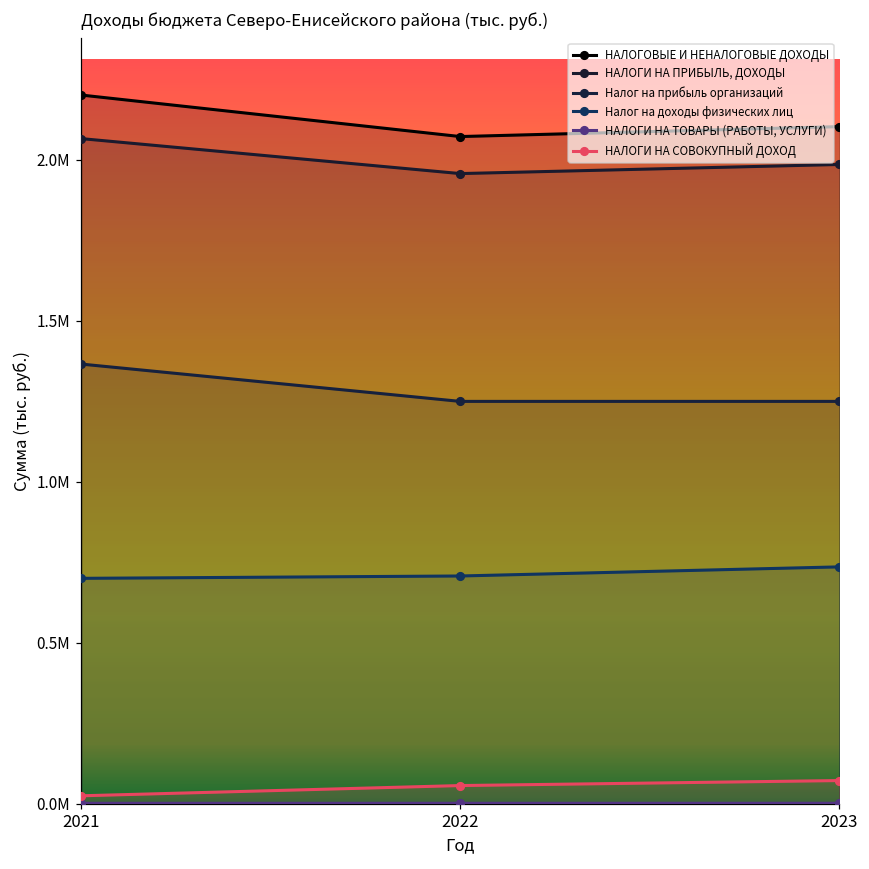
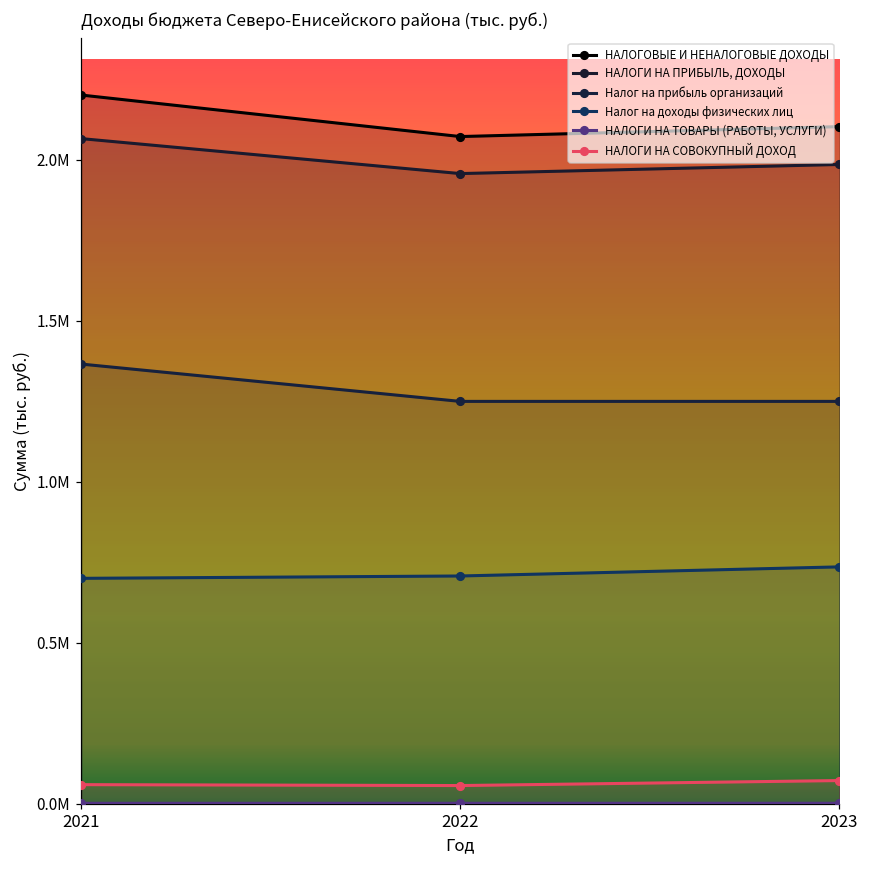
НАЛОГИ НА СОВОКУПНЫЙ ДОХОД, 2021: 20000 -> 60000
